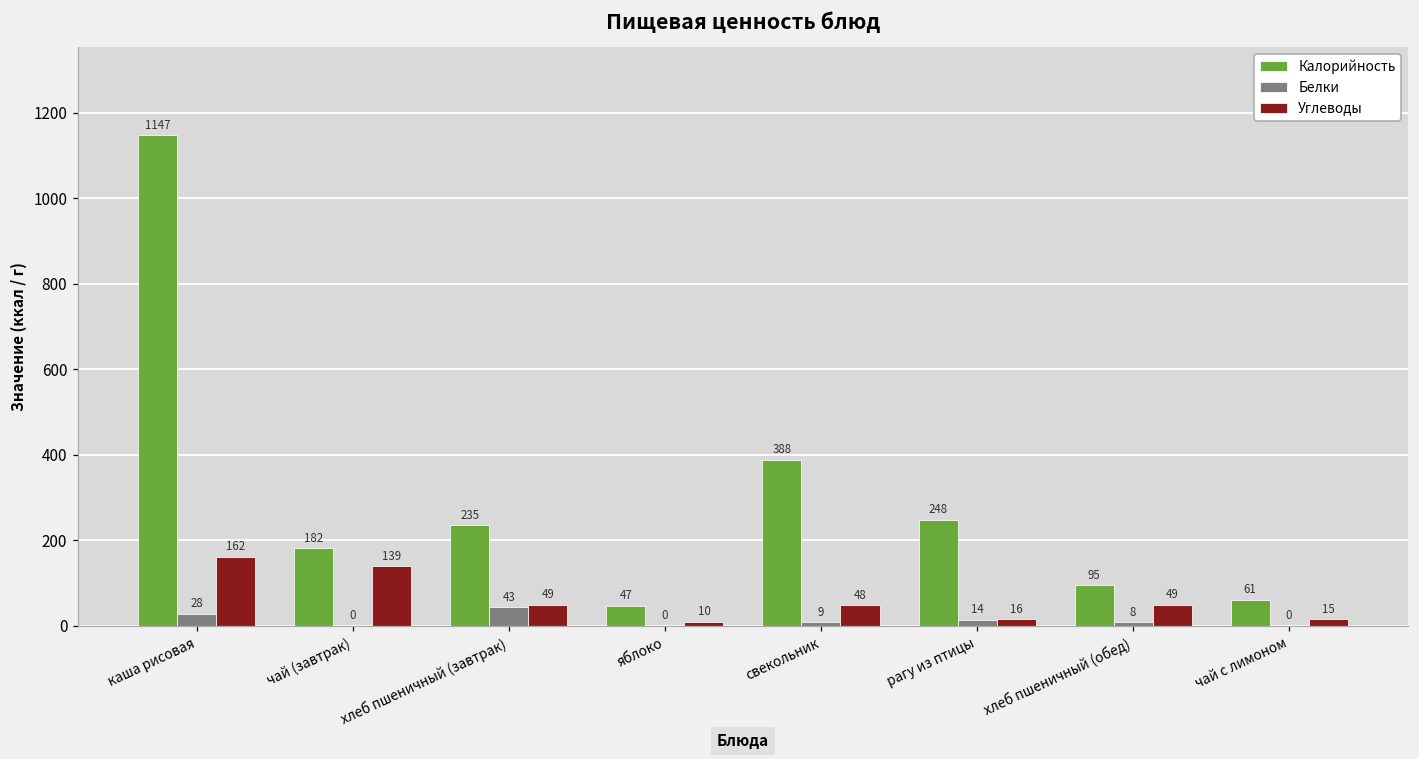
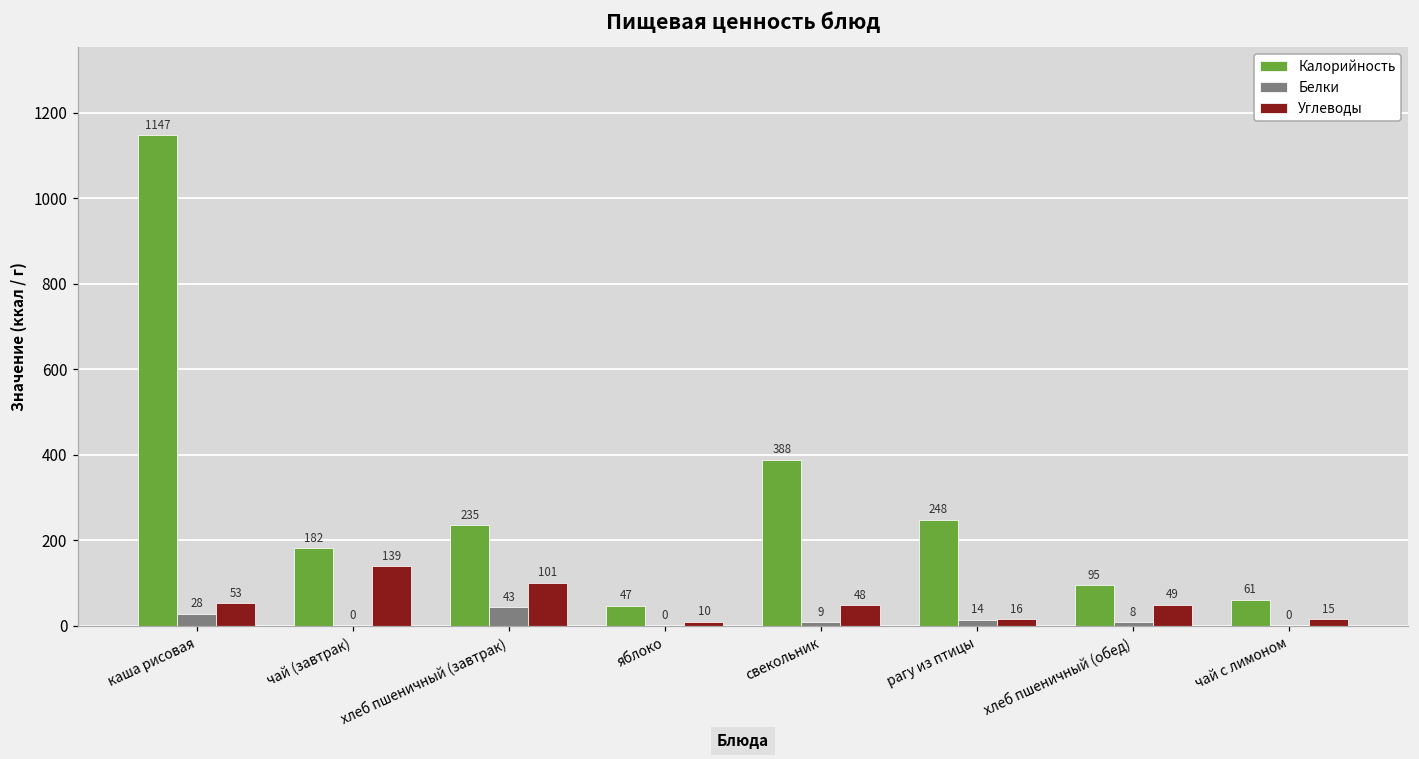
Углеводы, каша рисовая: 162 -> 53
Углеводы, хлеб пшеничный (завтрак): 49 -> 101
